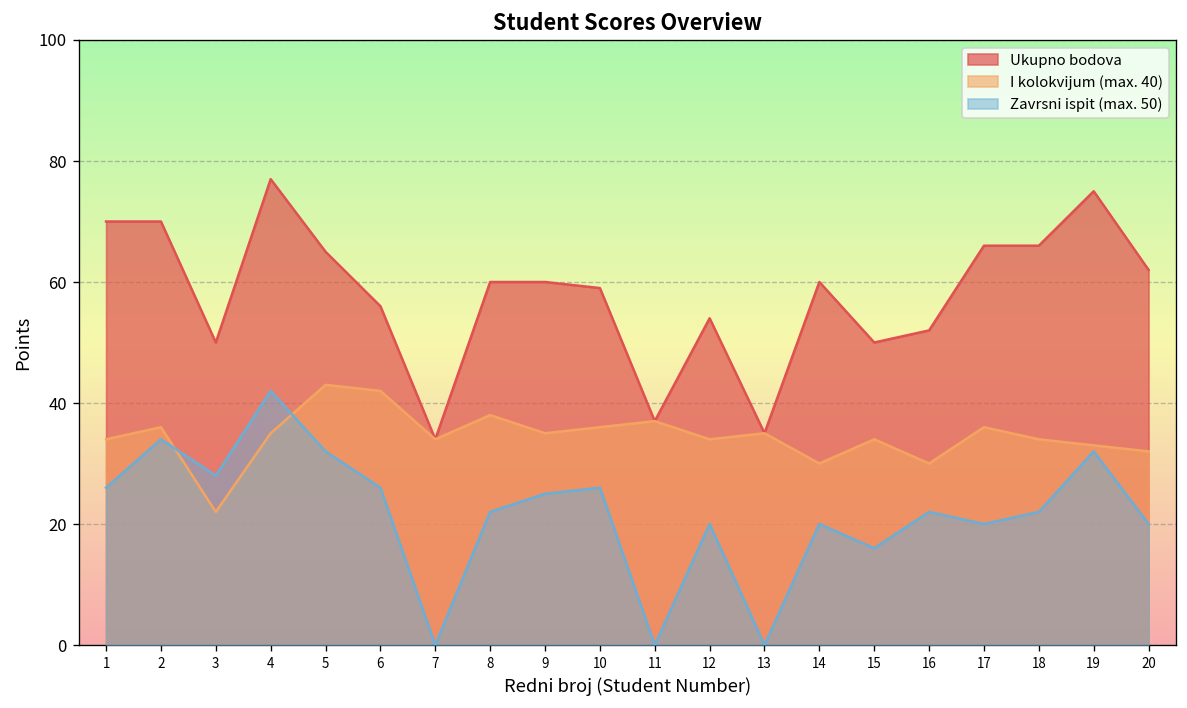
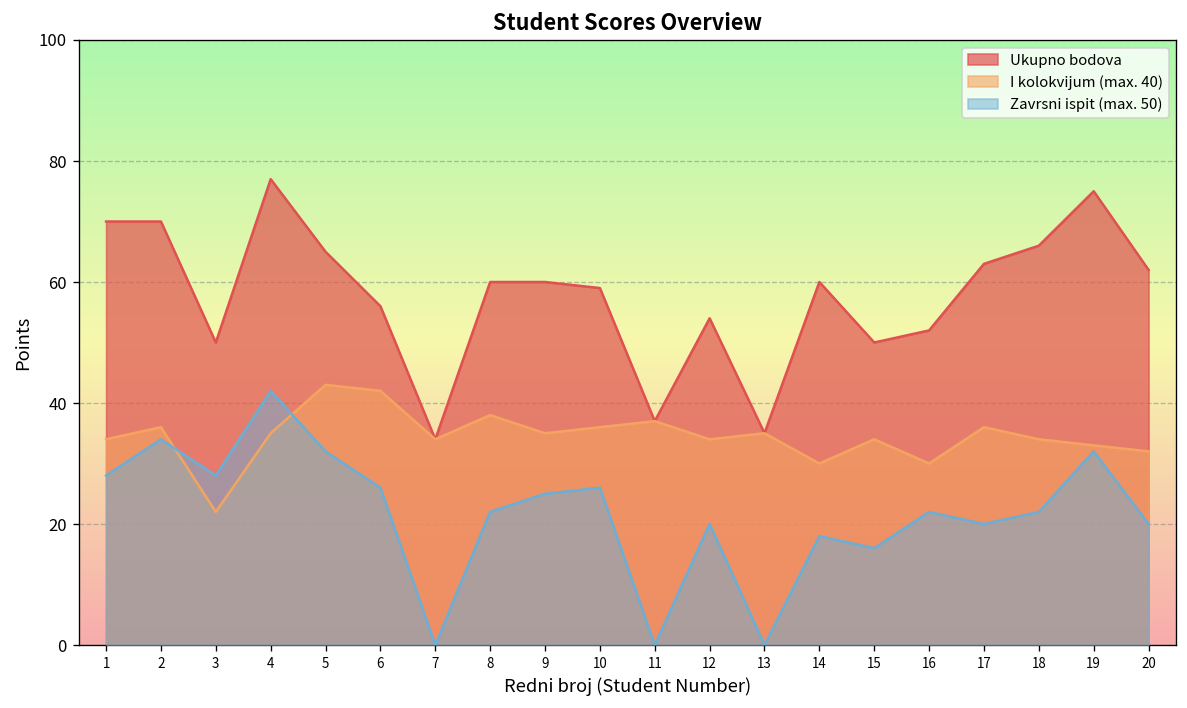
Zavrsni ispit (max. 50), 1: 26 -> 28
Zavrsni ispit (max. 50), 14: 20 -> 18
Ukupno bodova, 17: 66 -> 63
